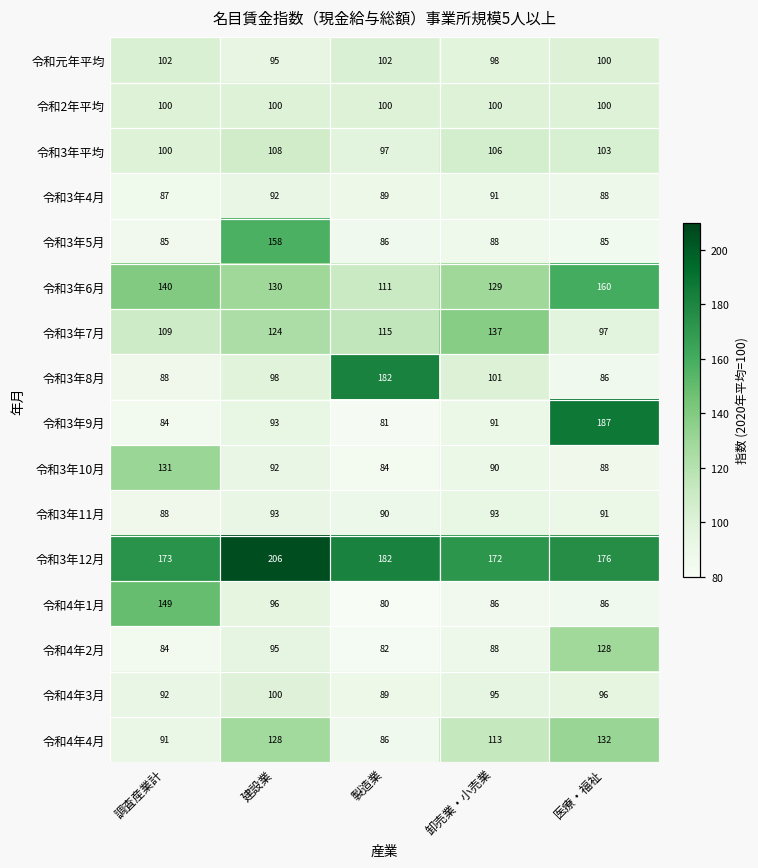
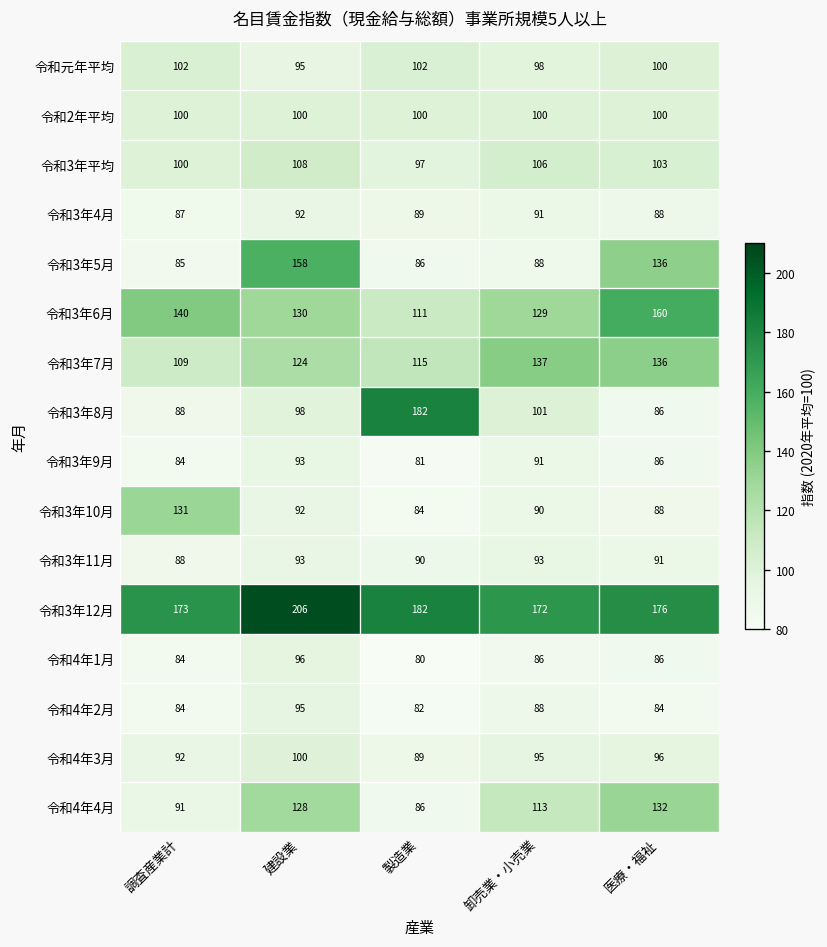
令和3年5月, 医療・福祉: 85 -> 136
令和3年7月, 医療・福祉: 97 -> 136
令和3年9月, 医療・福祉: 187 -> 86
令和4年1月, 調査産業計: 149 -> 84
令和4年2月, 医療・福祉: 128 -> 84
